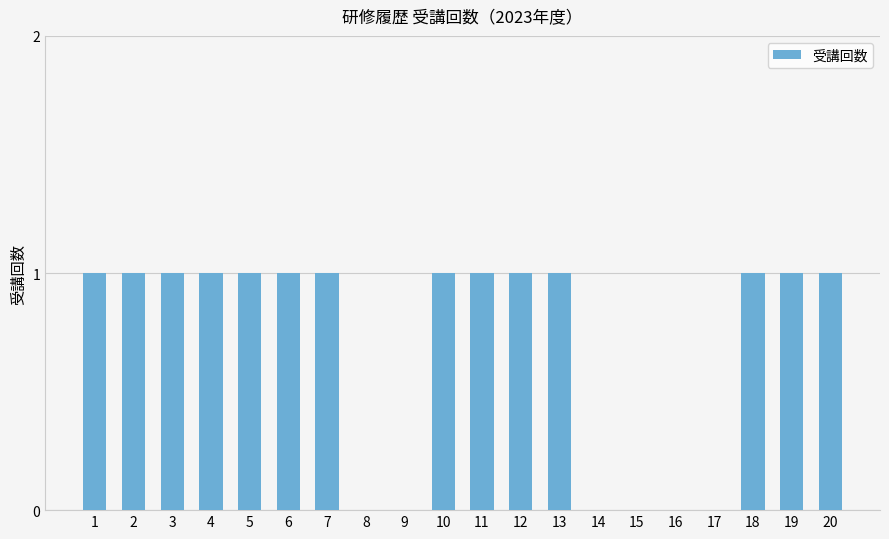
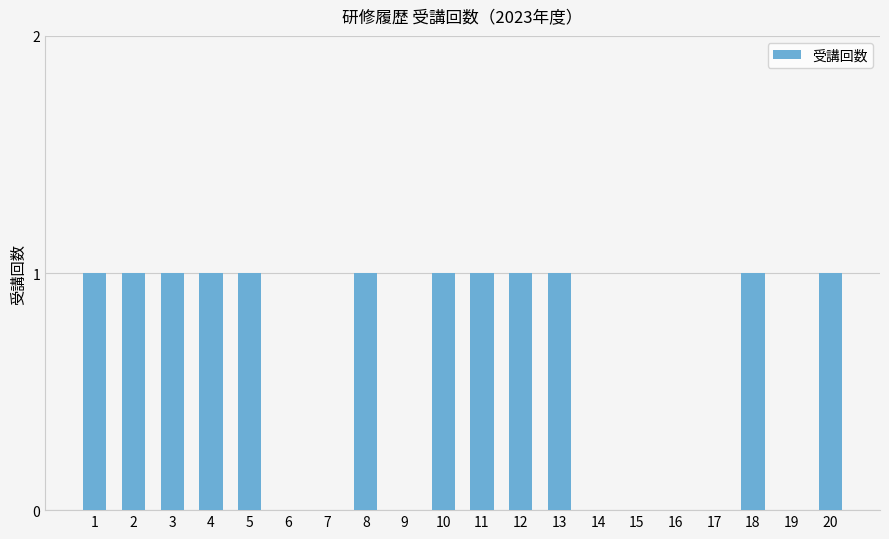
6: 1 -> 0
7: 1 -> 0
8: 0 -> 1
19: 1 -> 0
